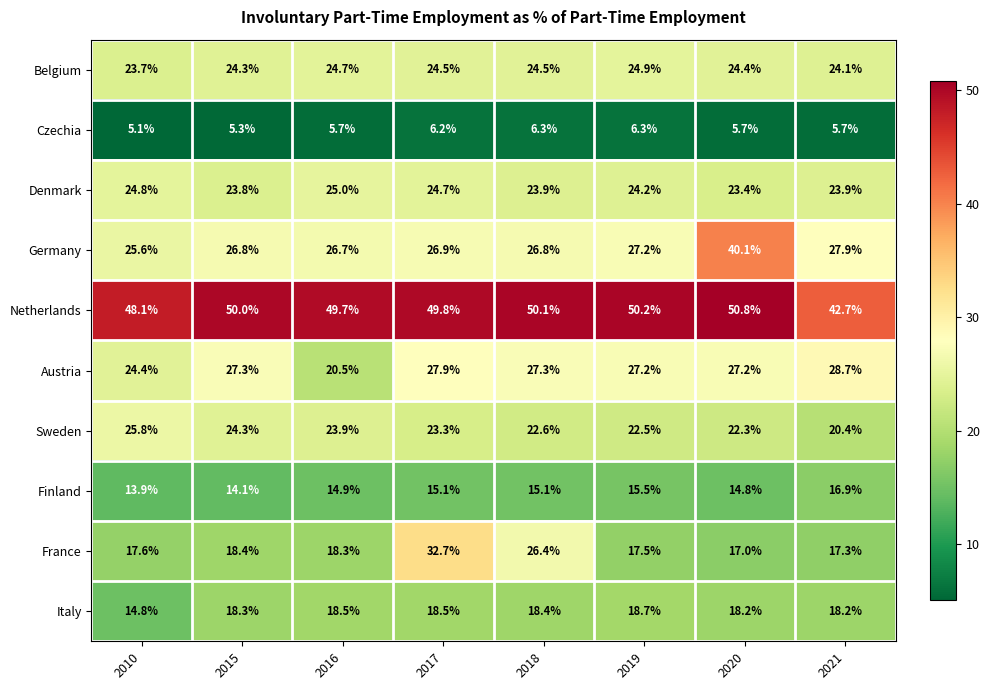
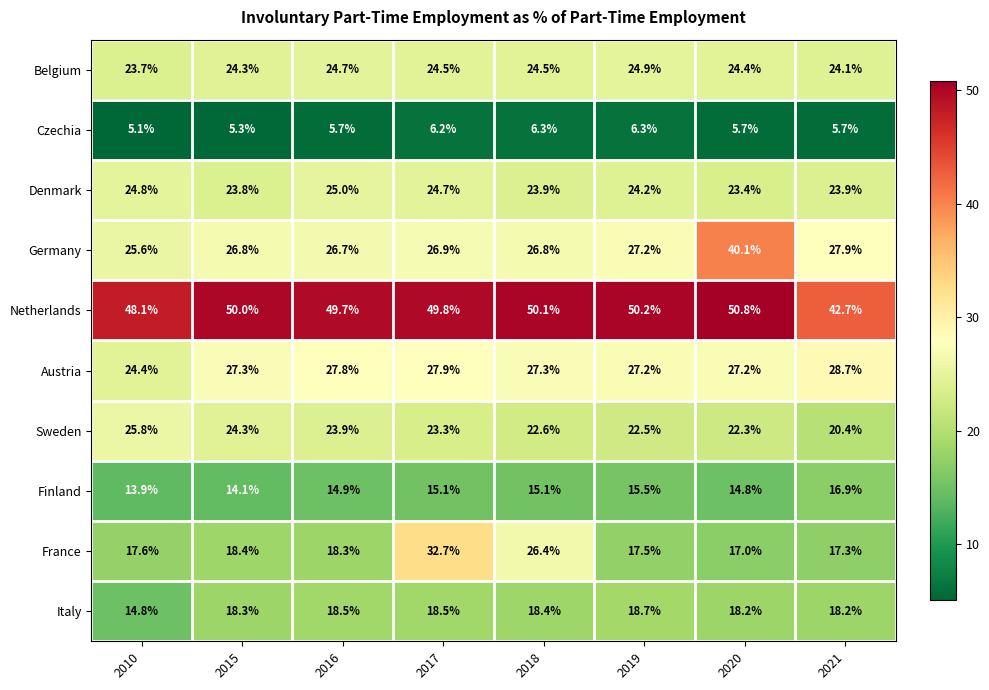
Austria, 2016: 20.5% -> 27.8%
